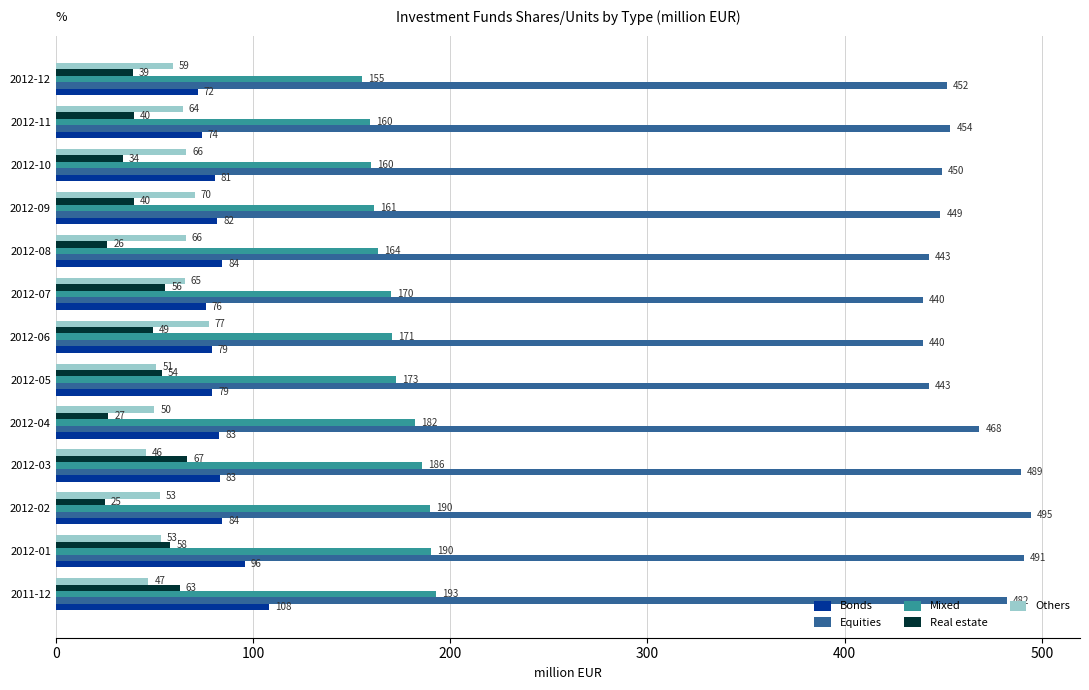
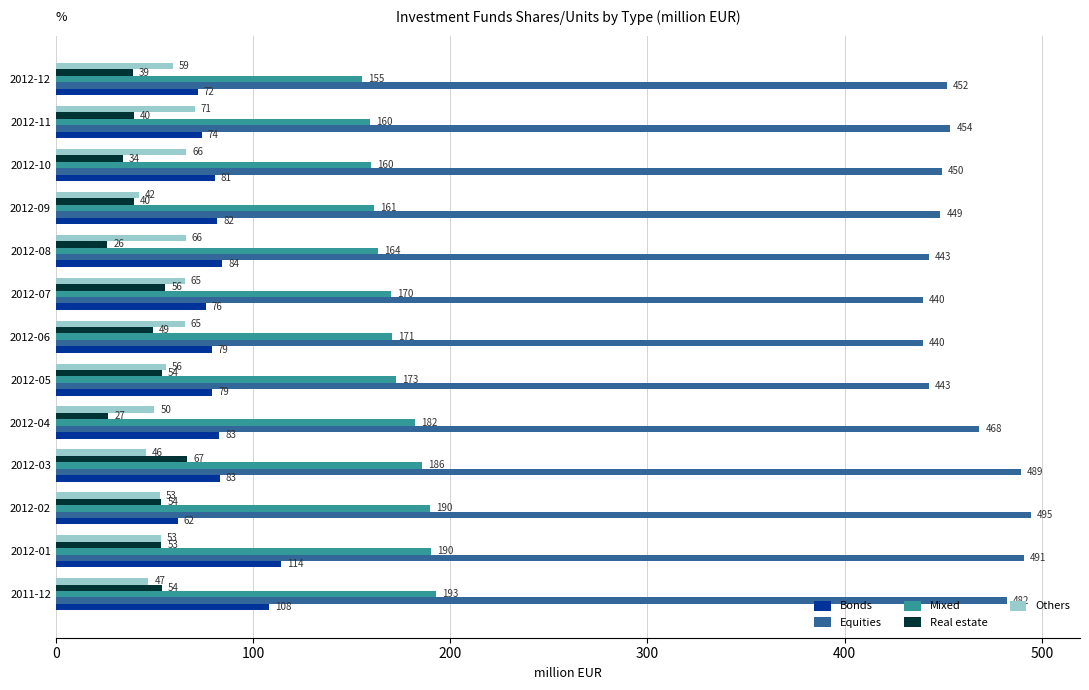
Others, 2012-11: 64 -> 71
Others, 2012-09: 70 -> 42
Others, 2012-06: 77 -> 65
Others, 2012-05: 51 -> 56
Real estate, 2012-02: 25 -> 54
Bonds, 2012-02: 84 -> 62
Real estate, 2012-01: 58 -> 53
Bonds, 2012-01: 96 -> 114
Real estate, 2011-12: 63 -> 54
